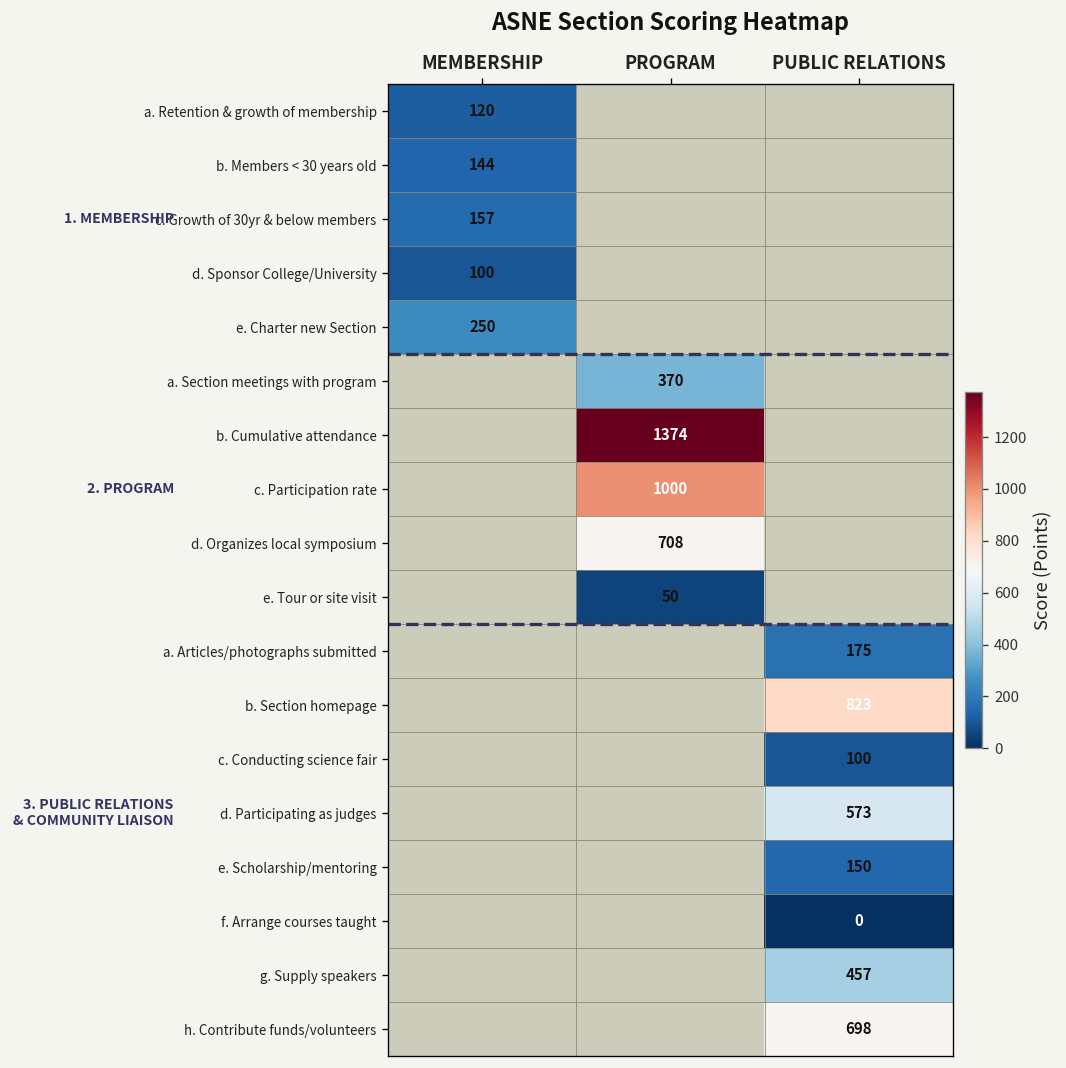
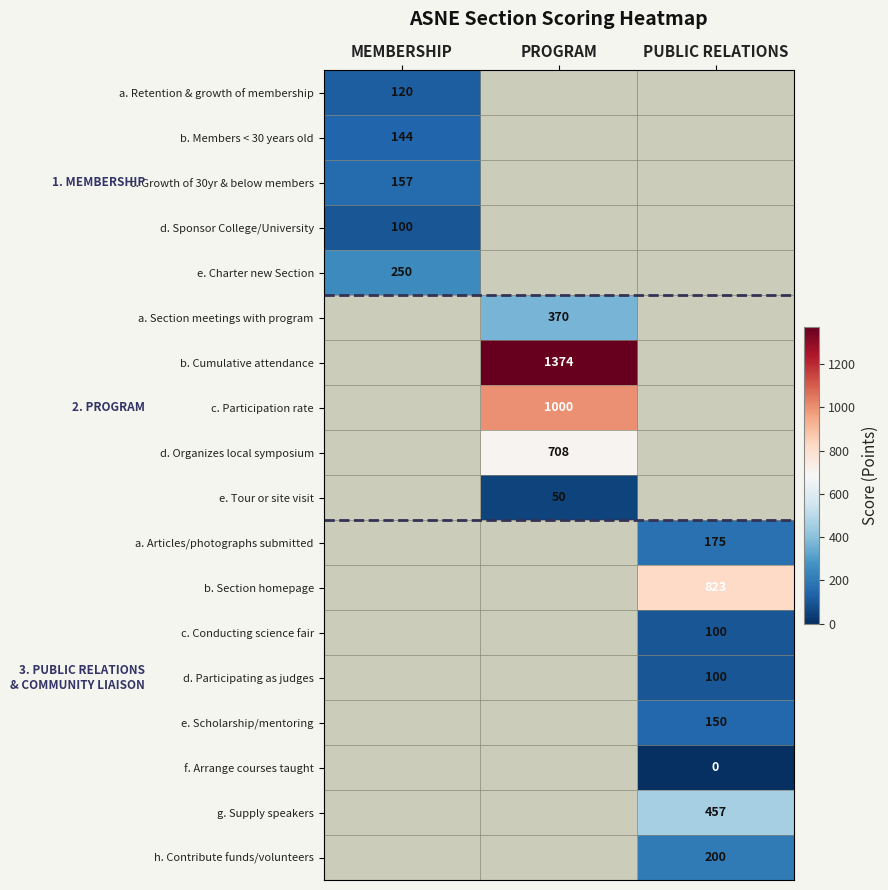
d. Participating as judges, PUBLIC RELATIONS: 573 -> 100
h. Contribute funds/volunteers, PUBLIC RELATIONS: 698 -> 200
